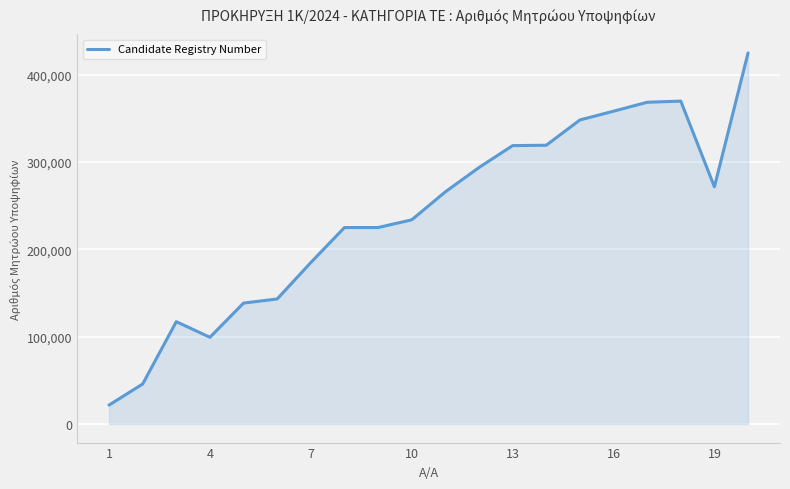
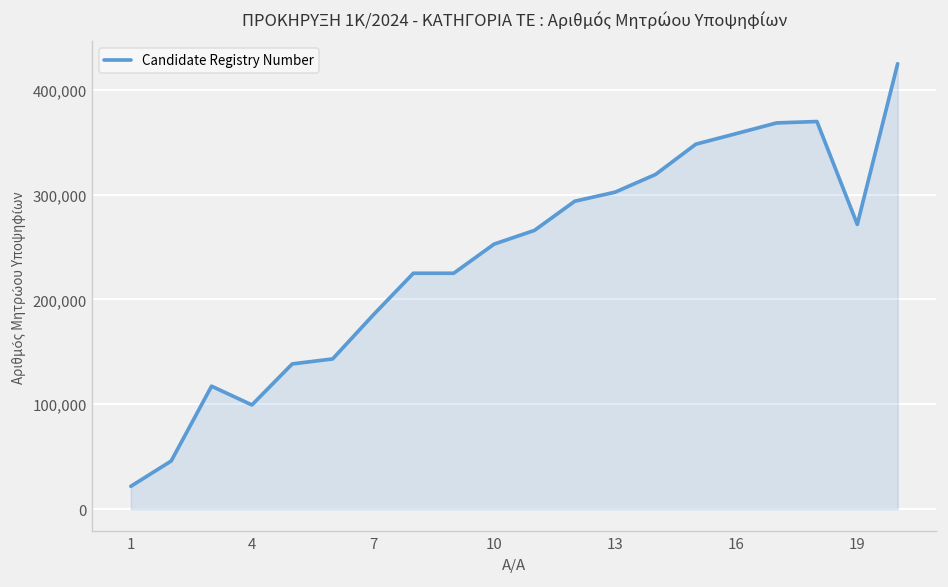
10: 230,000 -> 250,000
13: 320,000 -> 300,000
